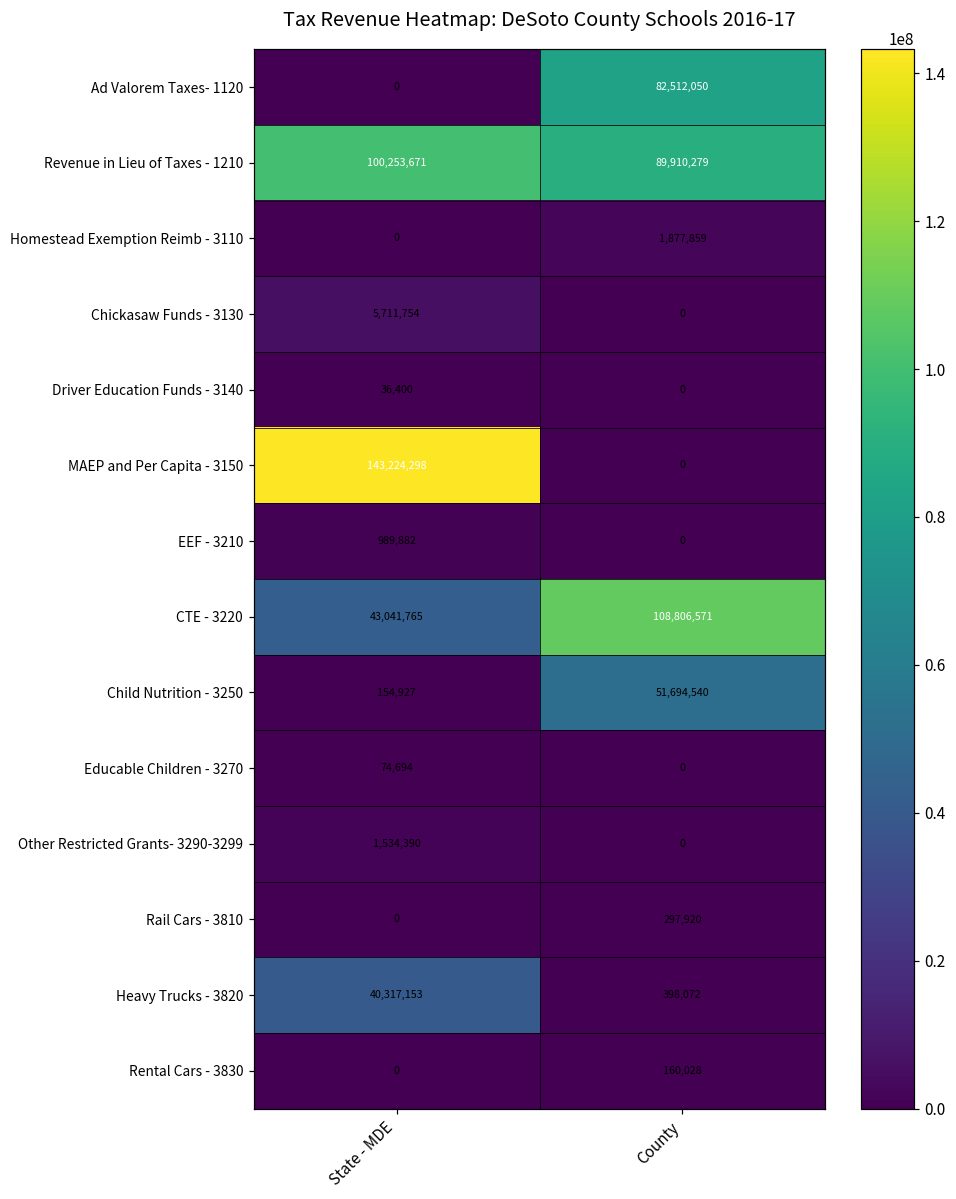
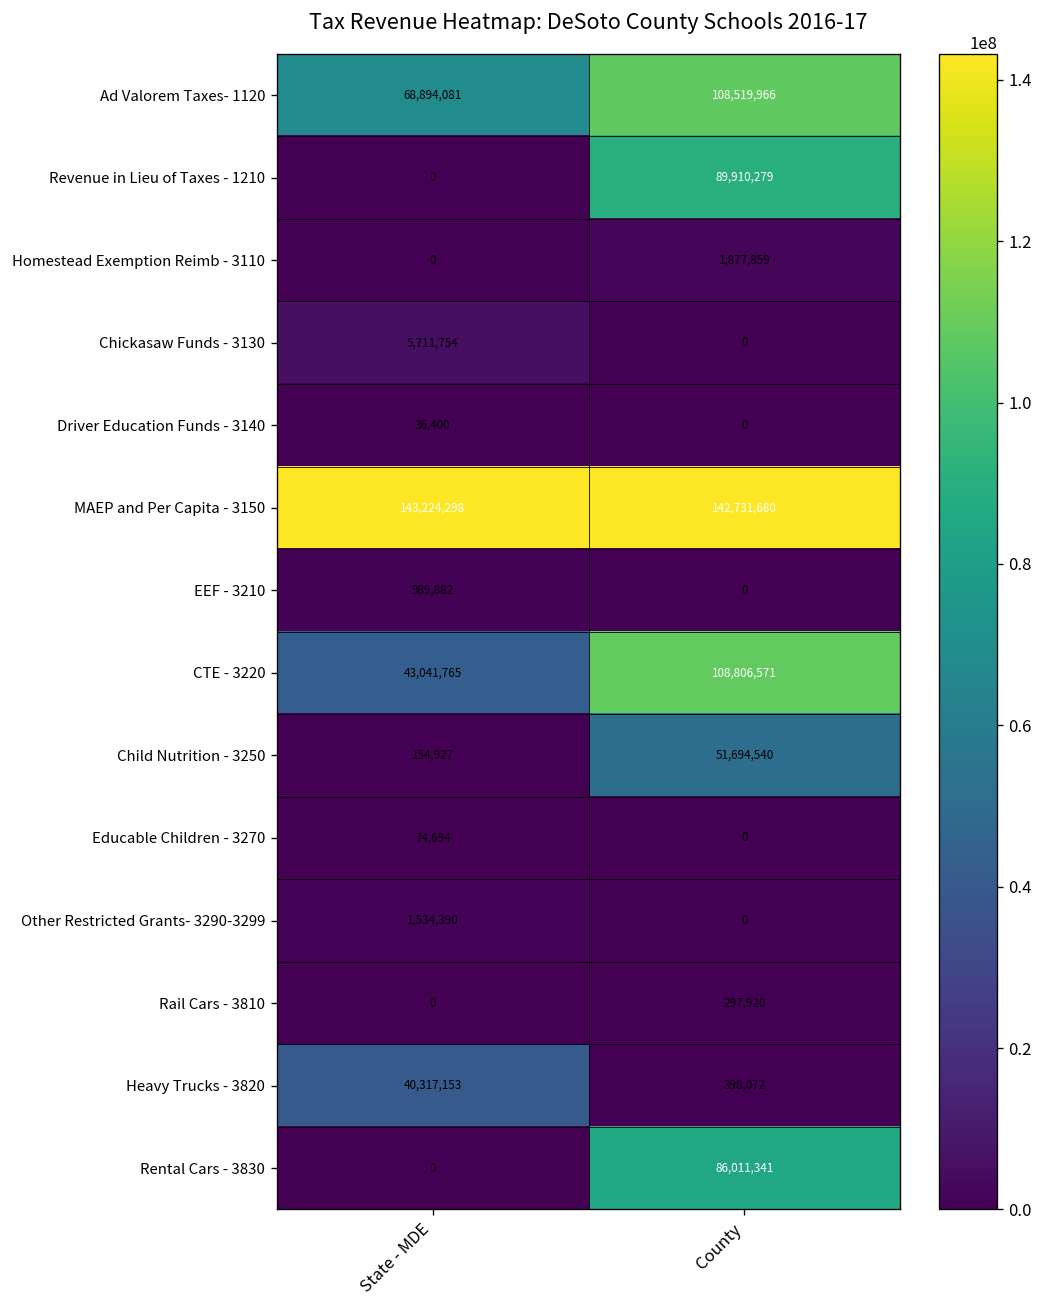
Ad Valorem Taxes- 1120, State - MDE: 0 -> 68,894,081
Ad Valorem Taxes- 1120, County: 82,512,050 -> 108,519,966
Revenue in Lieu of Taxes - 1210, State - MDE: 100,253,671 -> 0
MAEP and Per Capita - 3150, County: 0 -> 142,731,680
Rental Cars - 3830, County: 160,028 -> 86,011,341
